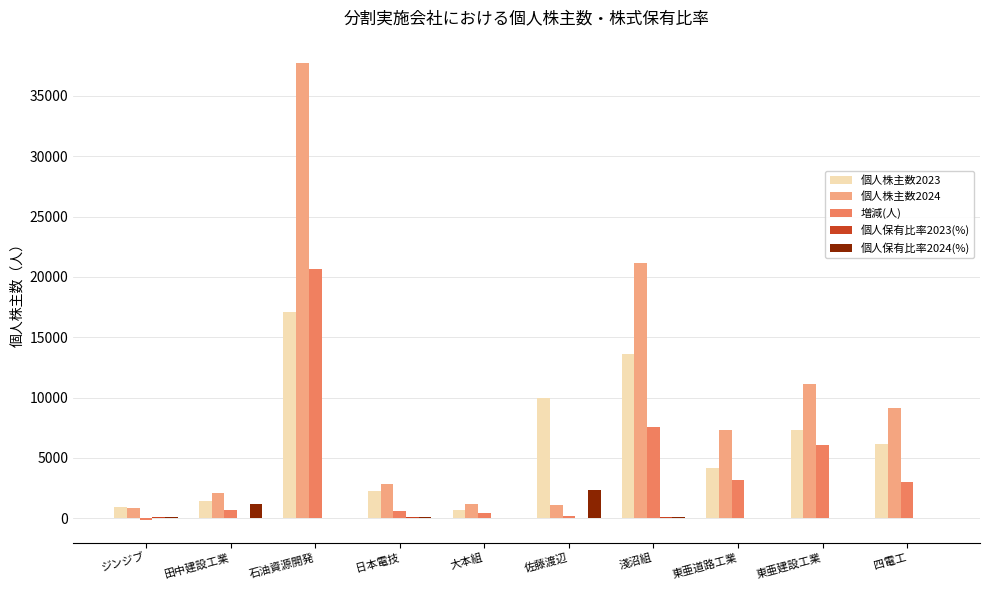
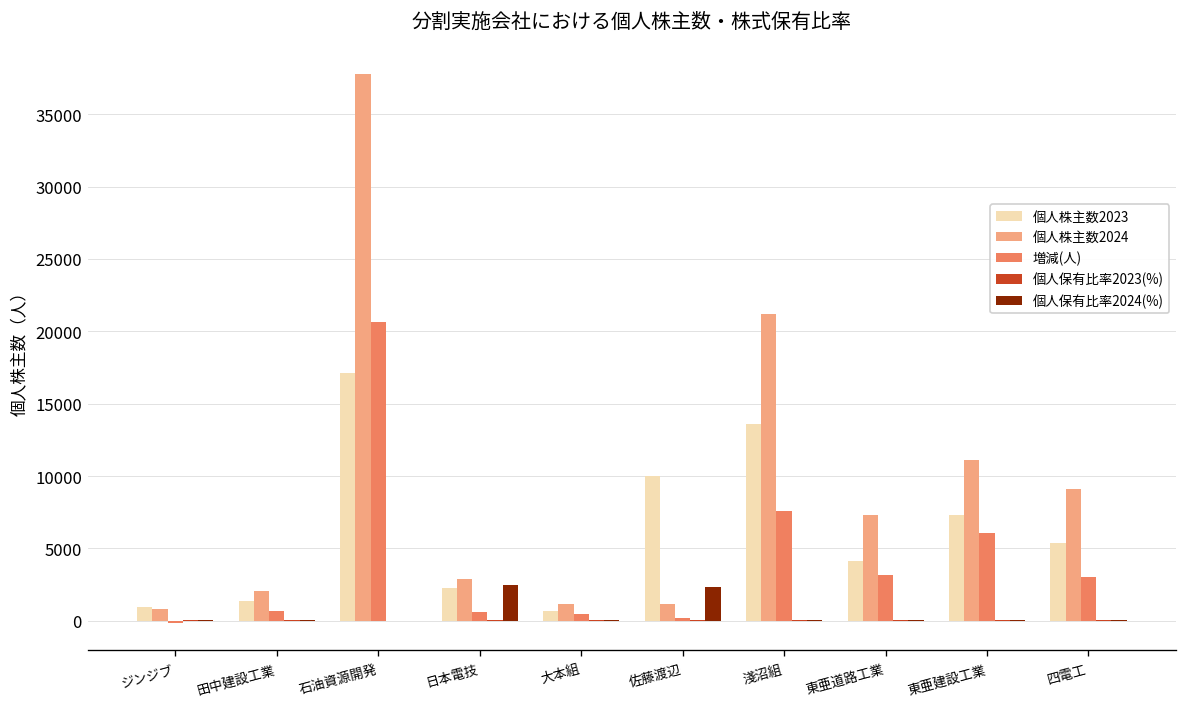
個人保有比率2024(%), 田中建設工業: 1200 -> 0
個人保有比率2024(%), 日本電技: 100 -> 2500
個人株主数2023, 四電工: 6100 -> 5400
